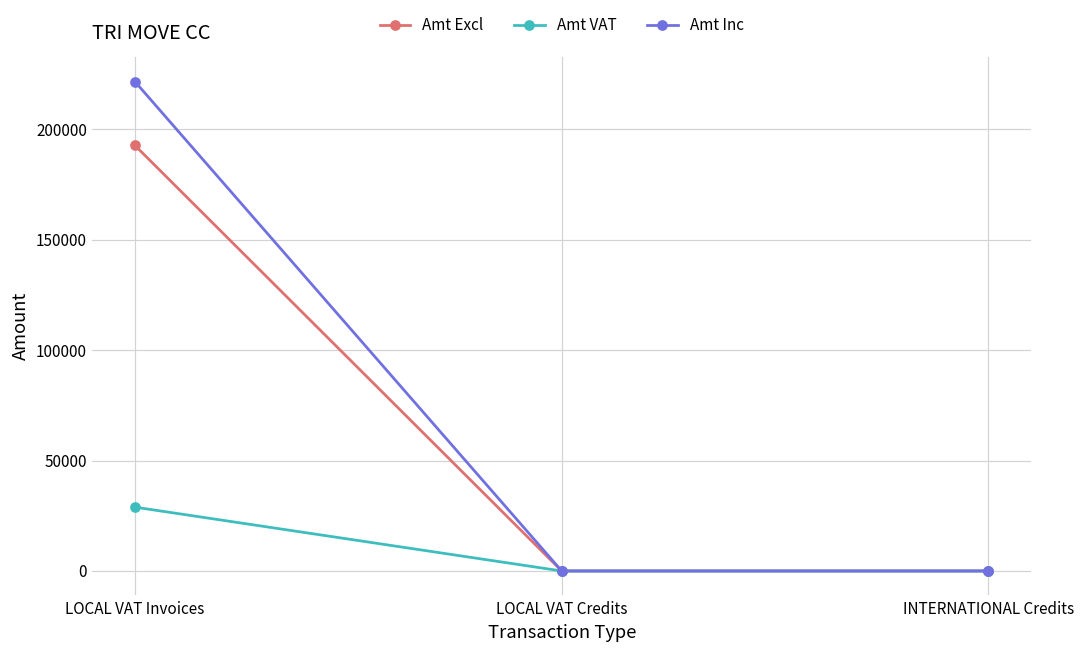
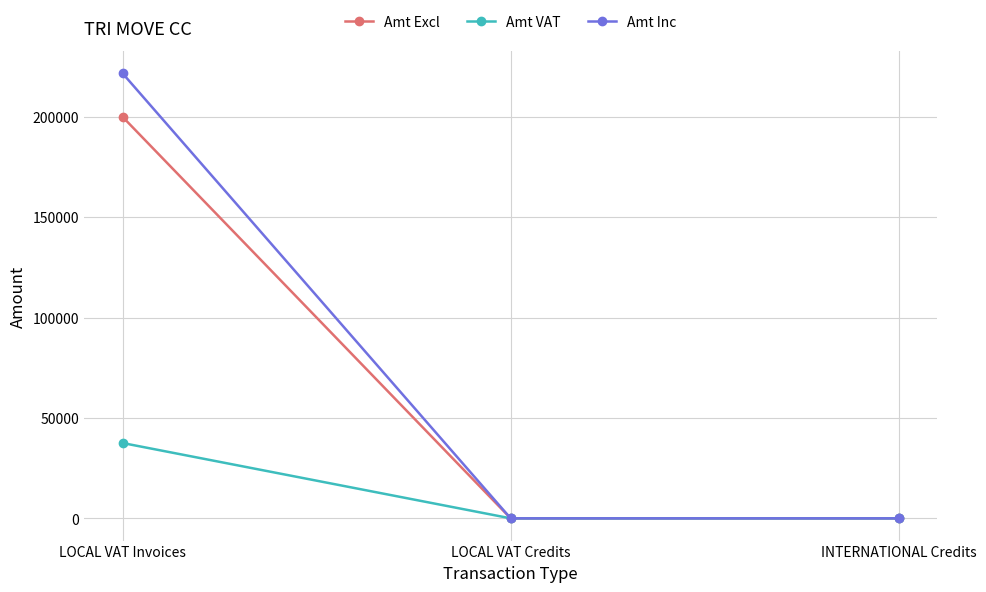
Amt Excl, LOCAL VAT Invoices: 193000 -> 200000
Amt VAT, LOCAL VAT Invoices: 29000 -> 37000
